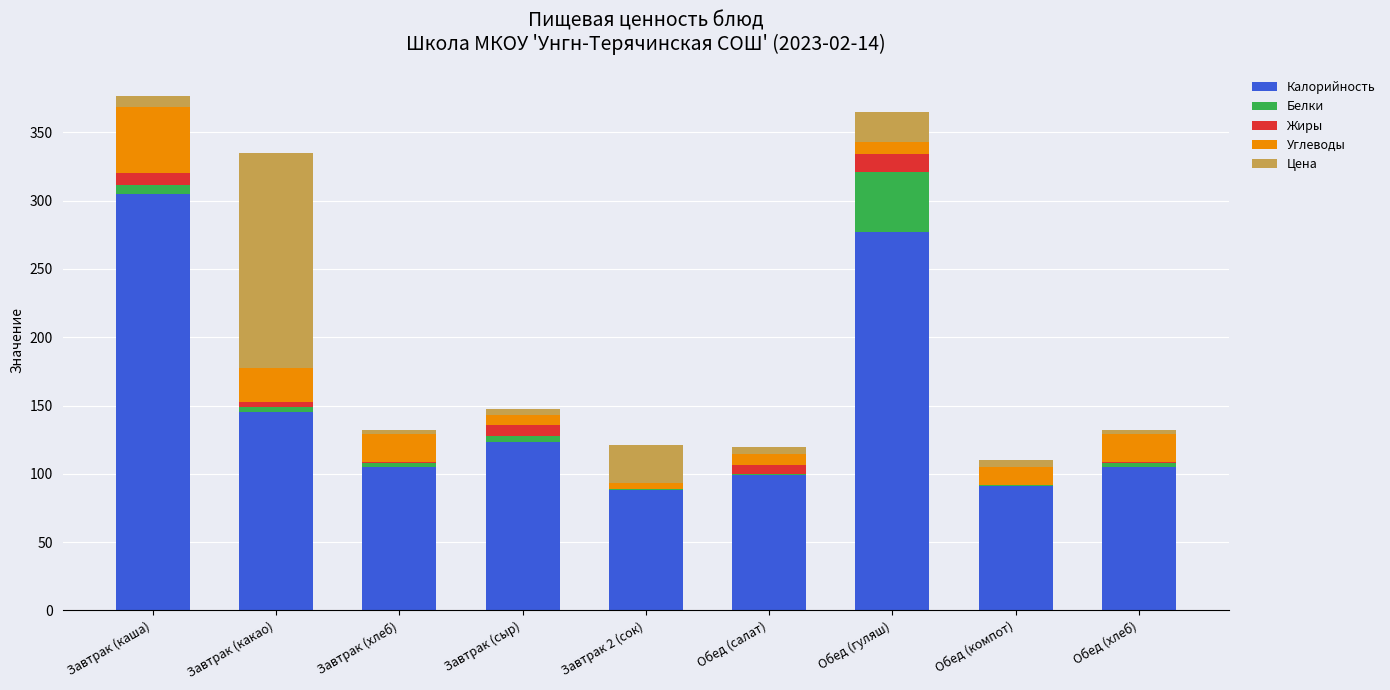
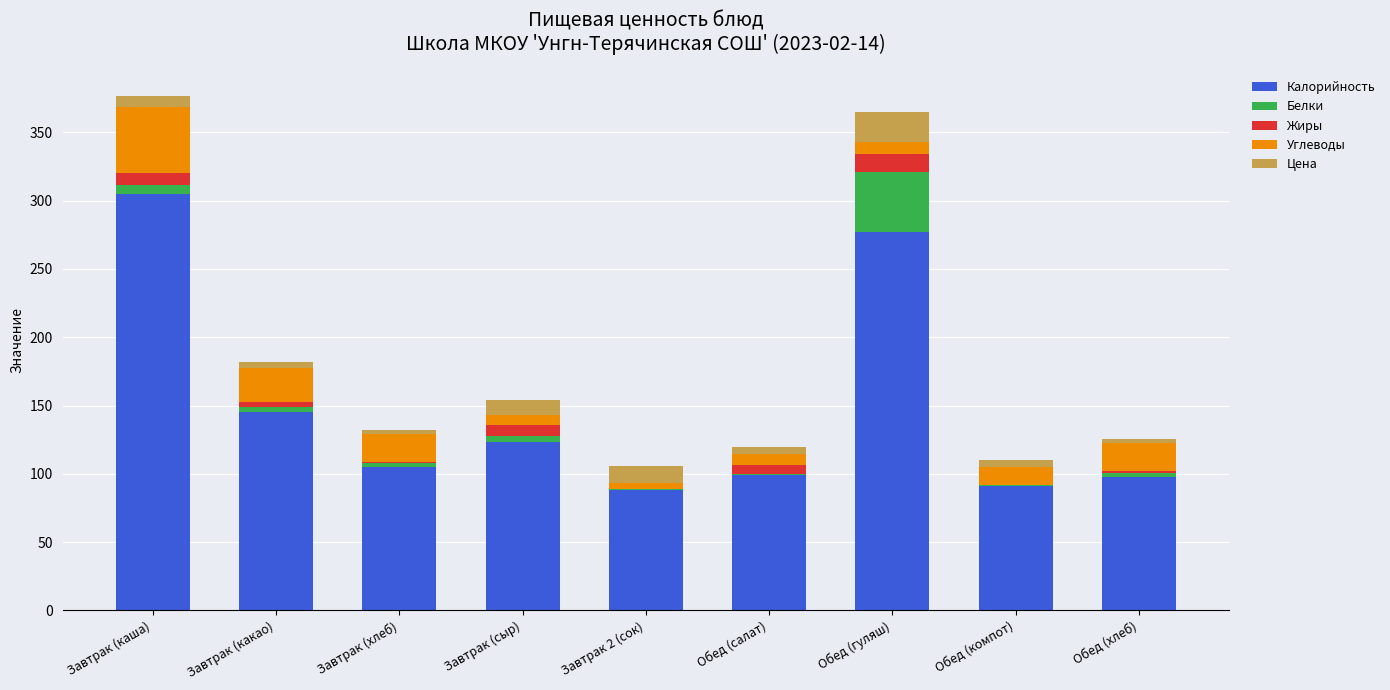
Цена, Завтрак (какао): 158 -> 5
Цена, Завтрак (сыр): 5 -> 11
Цена, Завтрак 2 (сок): 28 -> 13
Калорийность, Обед (хлеб): 105 -> 98
